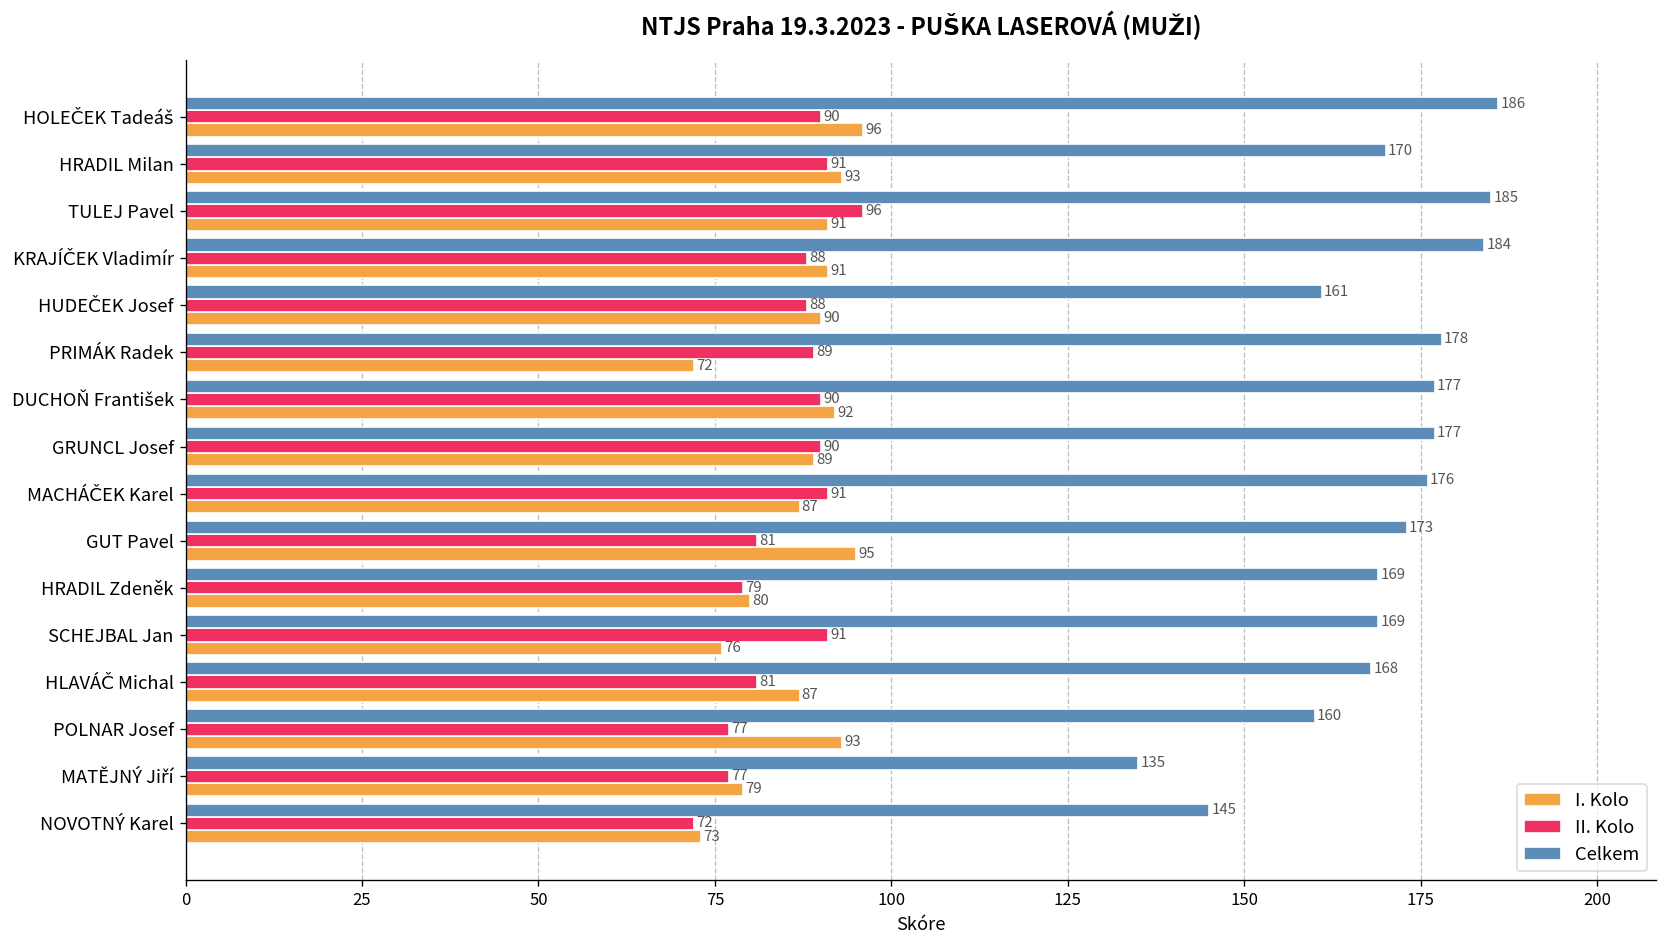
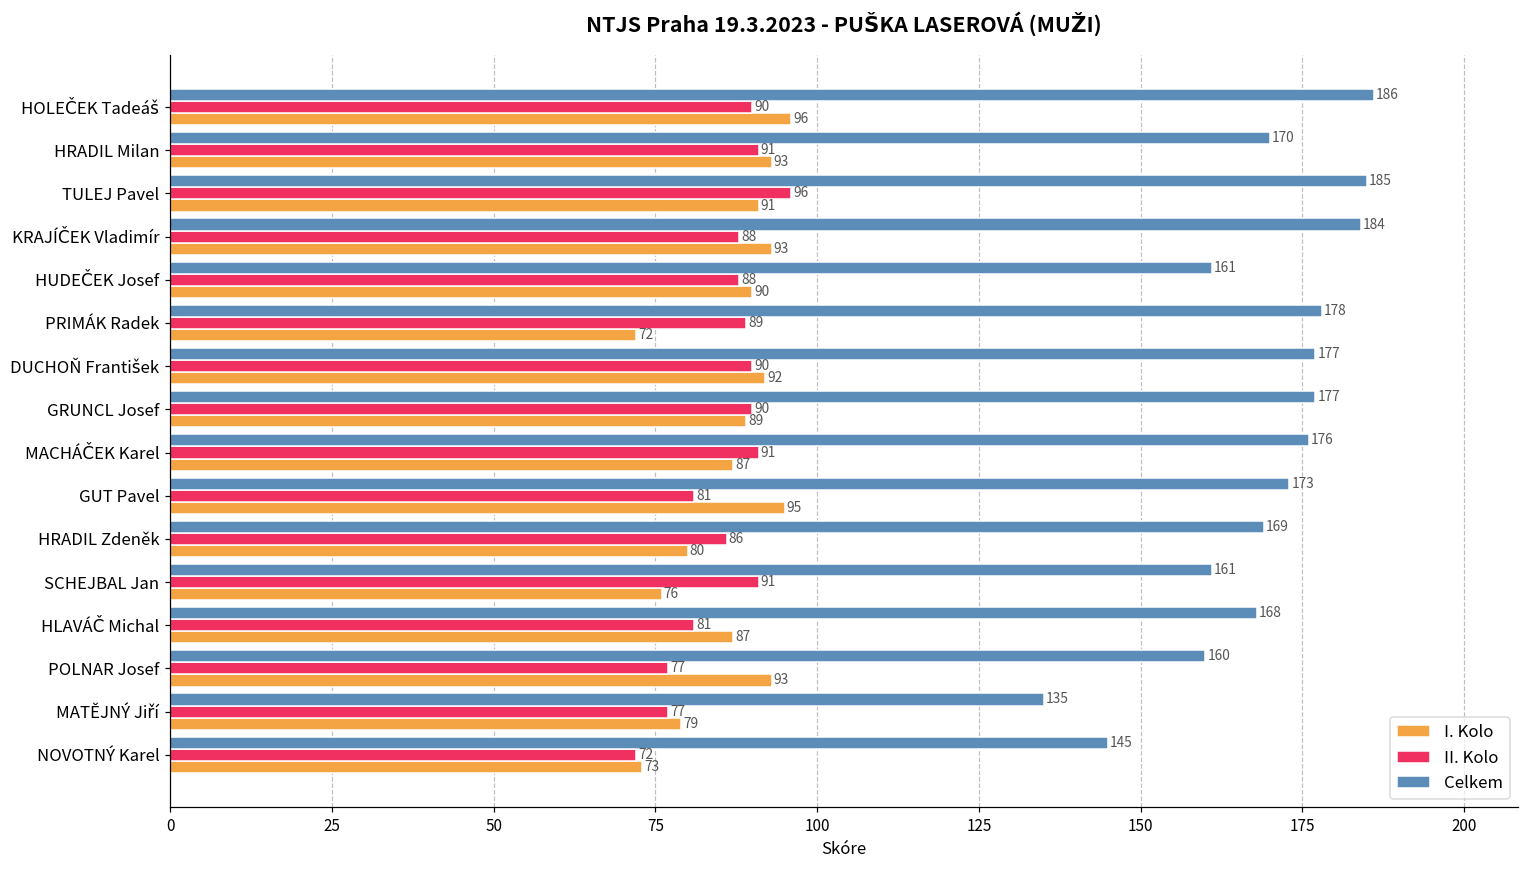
I. Kolo, KRAJÍČEK Vladimír: 91 -> 93
II. Kolo, HRADIL Zdeněk: 79 -> 86
Celkem, SCHEJBAL Jan: 169 -> 161
